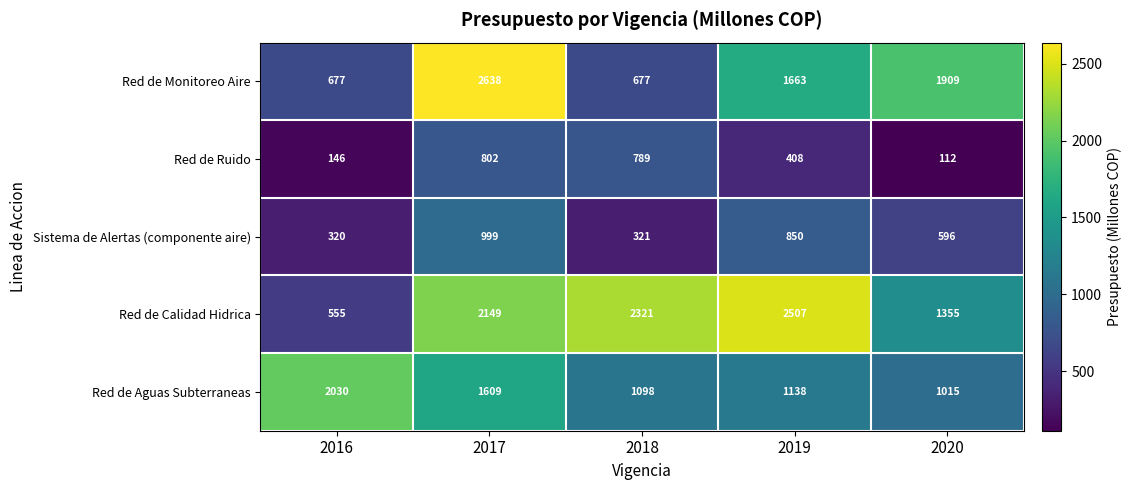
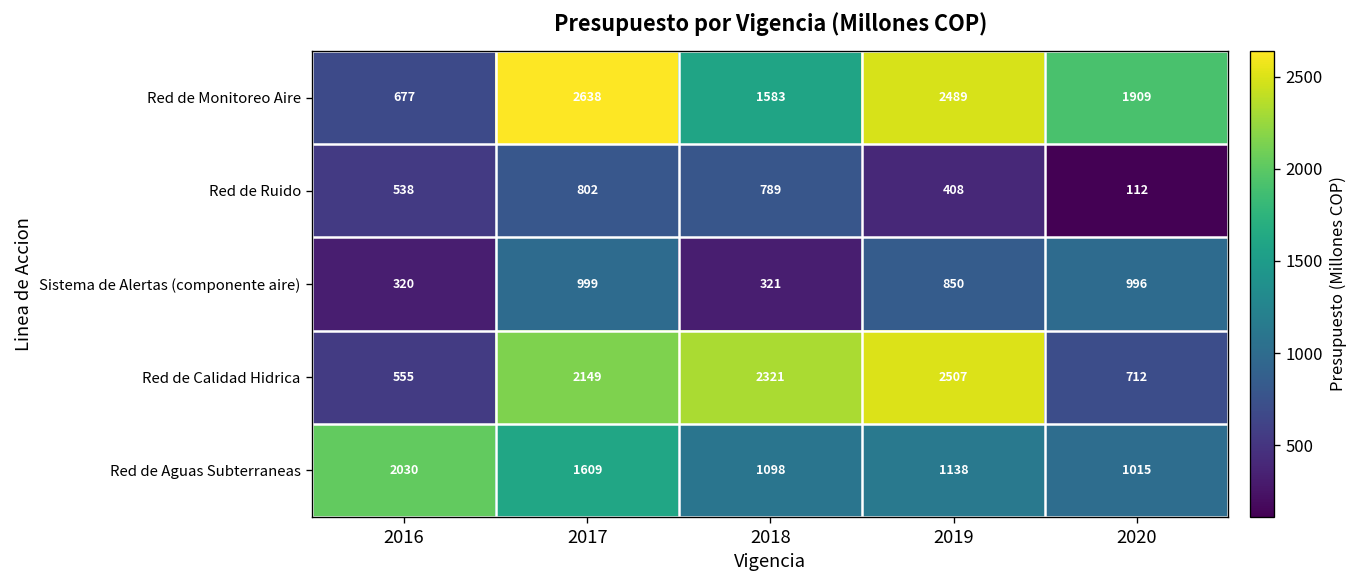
Red de Monitoreo Aire, 2018: 677 -> 1583
Red de Monitoreo Aire, 2019: 1663 -> 2489
Red de Ruido, 2016: 146 -> 538
Sistema de Alertas (componente aire), 2020: 596 -> 996
Red de Calidad Hidrica, 2020: 1355 -> 712
